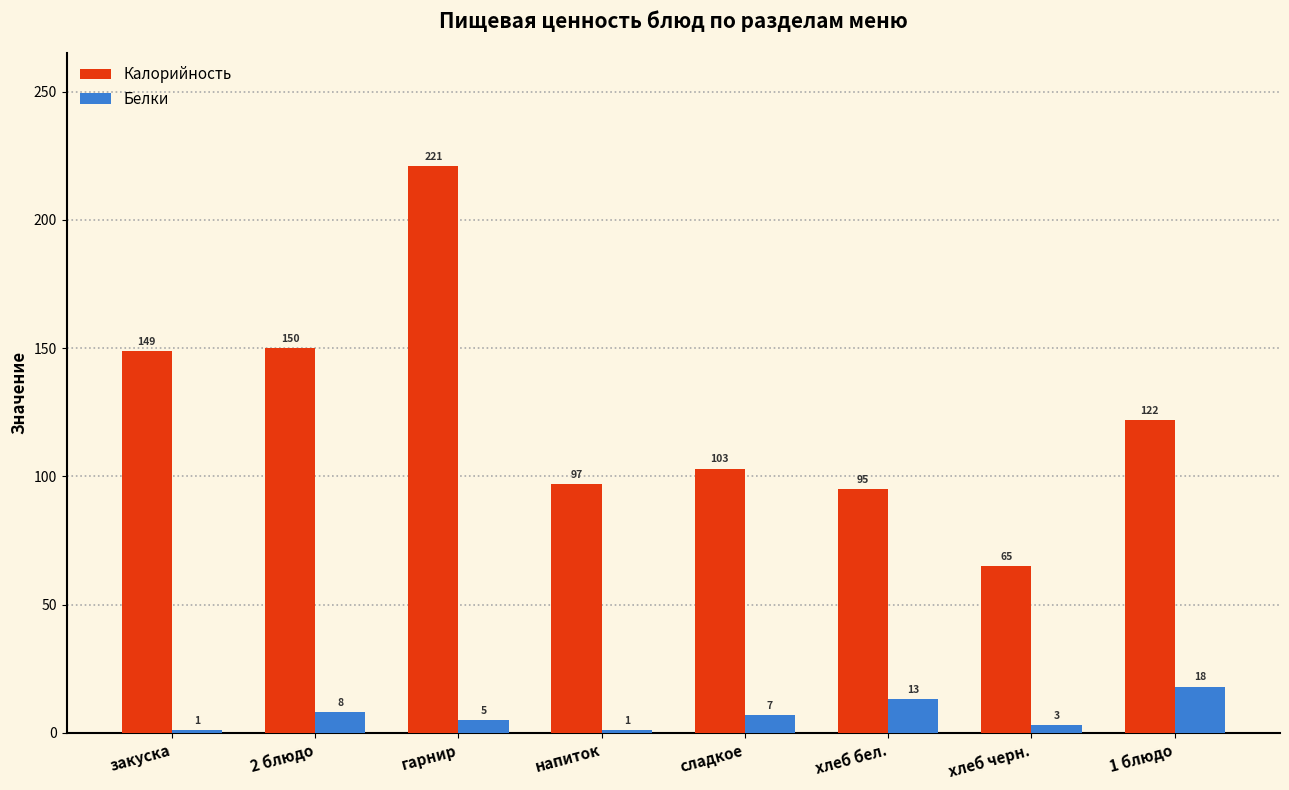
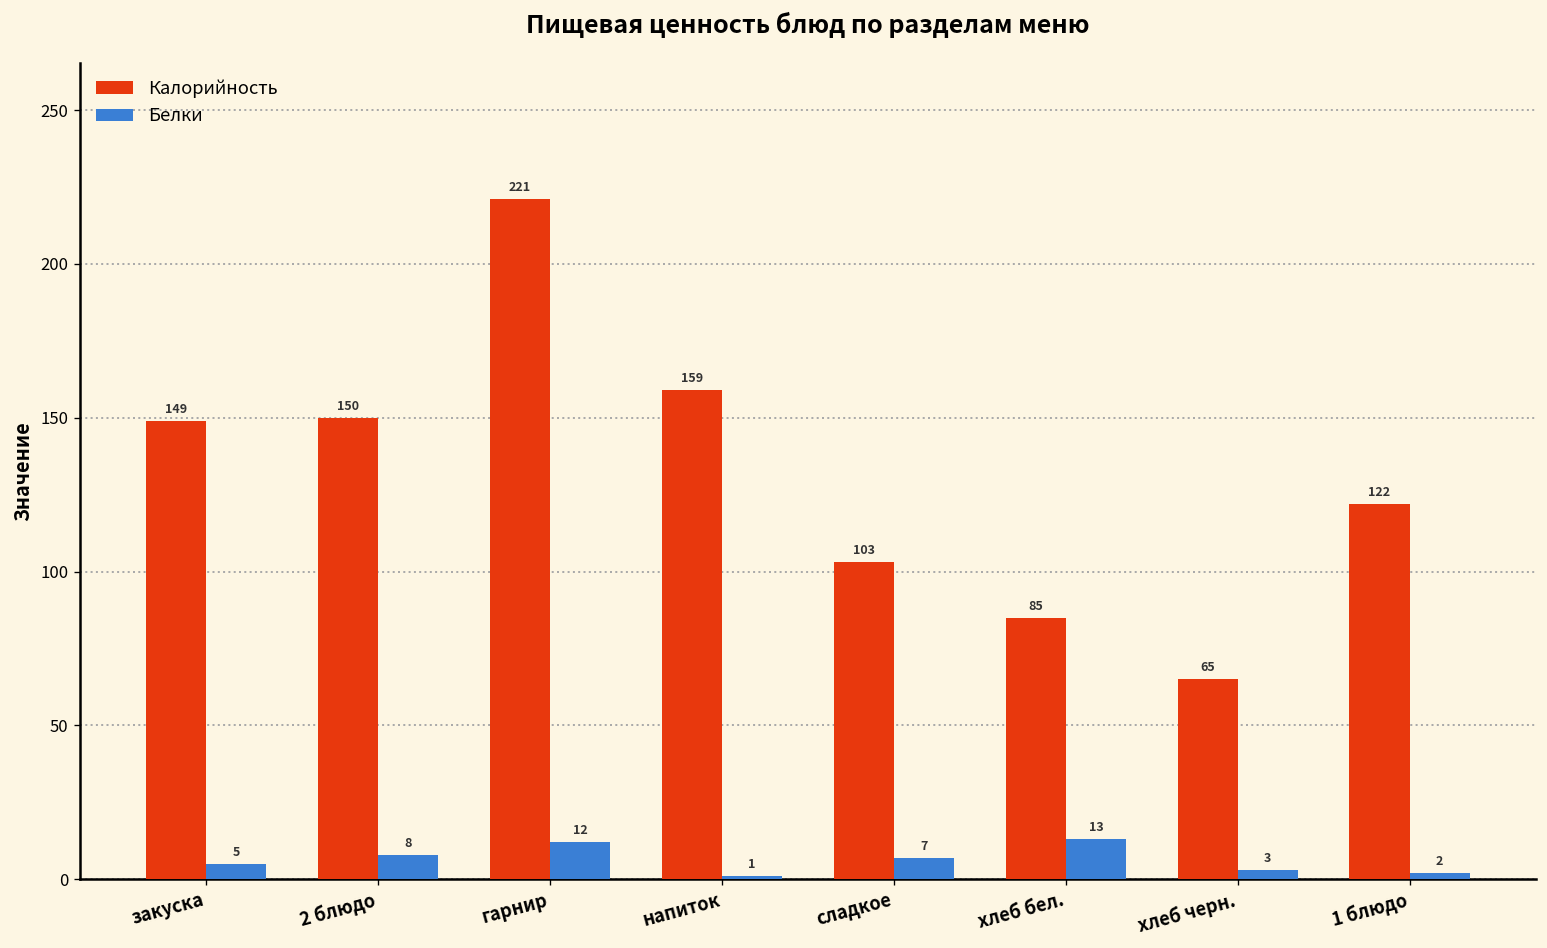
Белки, закуска: 1 -> 5
Белки, гарнир: 5 -> 12
Калорийность, напиток: 97 -> 159
Калорийность, хлеб бел.: 95 -> 85
Белки, 1 блюдо: 18 -> 2
